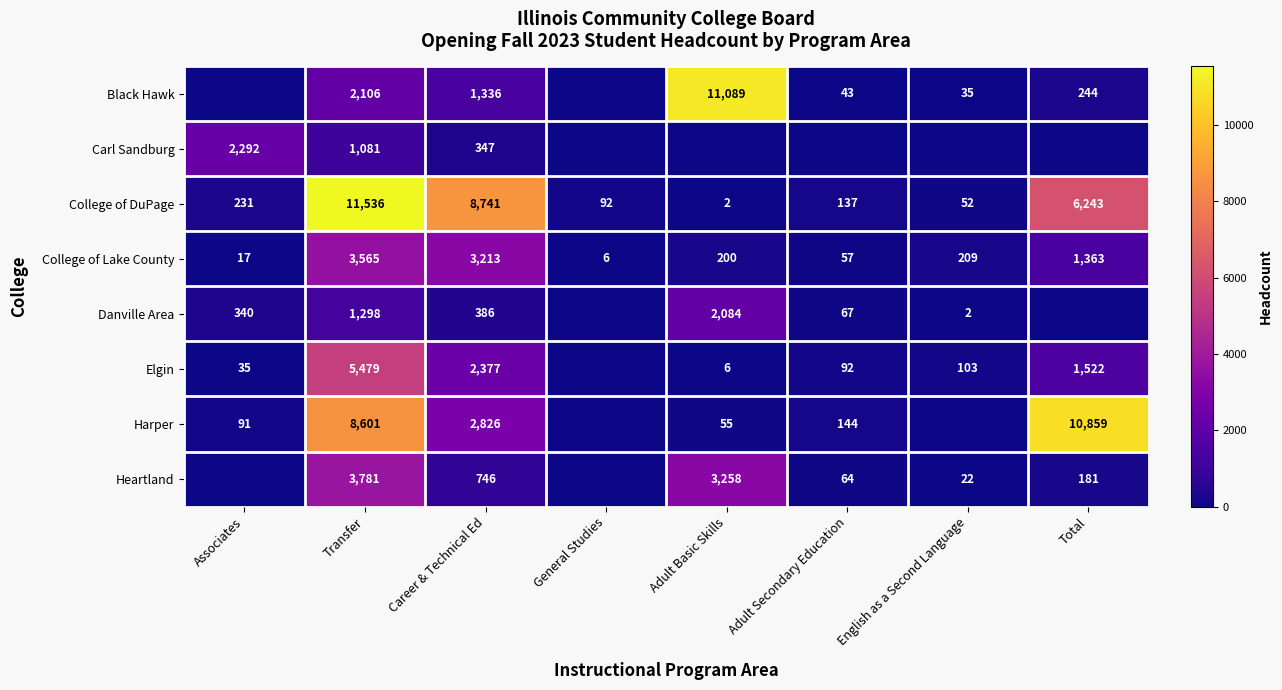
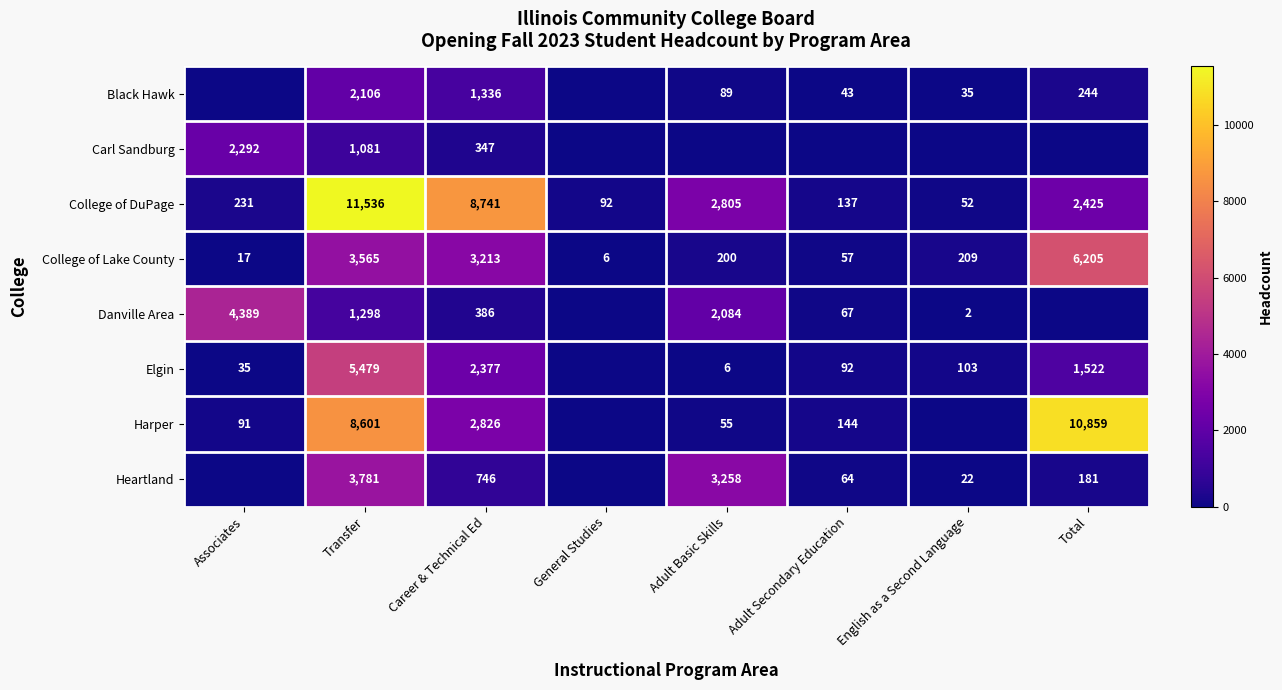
Black Hawk, Adult Basic Skills: 11,089 -> 89
College of DuPage, Adult Basic Skills: 2 -> 2,805
College of DuPage, Total: 6,243 -> 2,425
College of Lake County, Total: 1,363 -> 6,205
Danville Area, Associates: 340 -> 4,389
